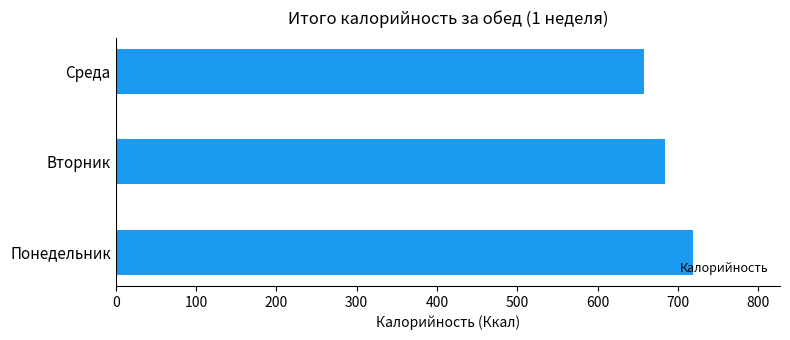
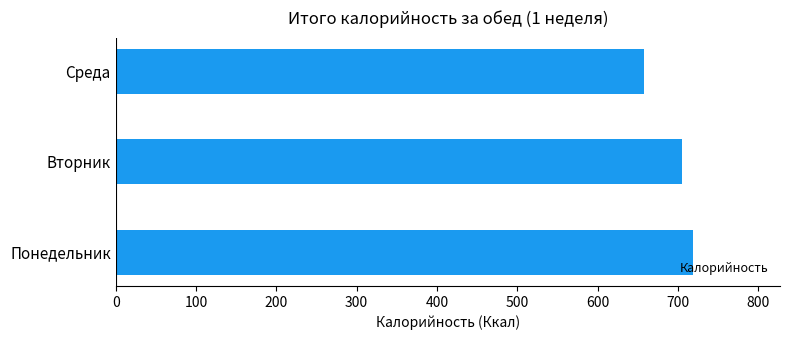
Вторник: 680 -> 700
